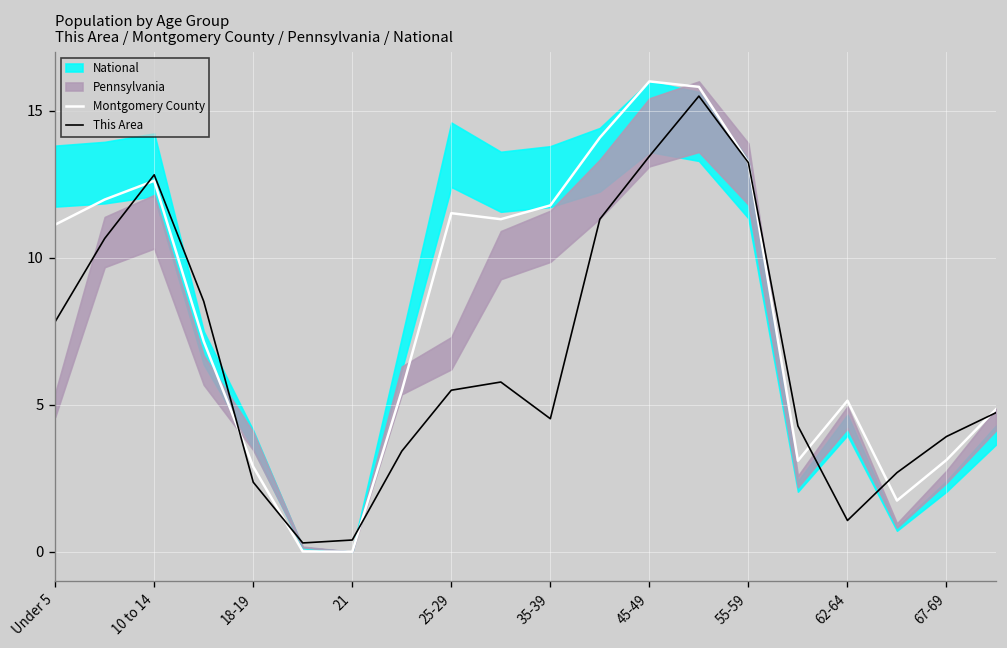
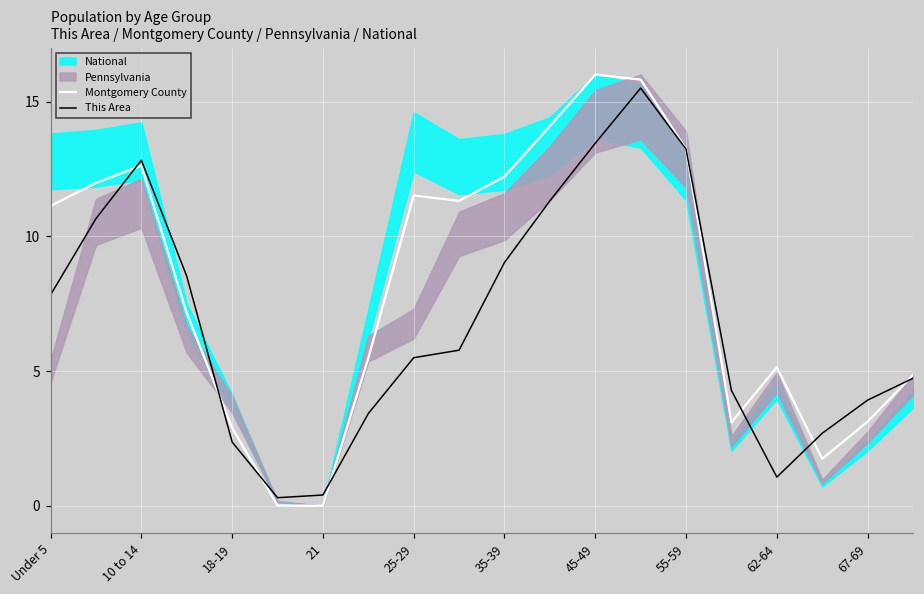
Montgomery County, 35-39: 11.8 -> 12.2
This Area, 35-39: 4.5 -> 9.0
